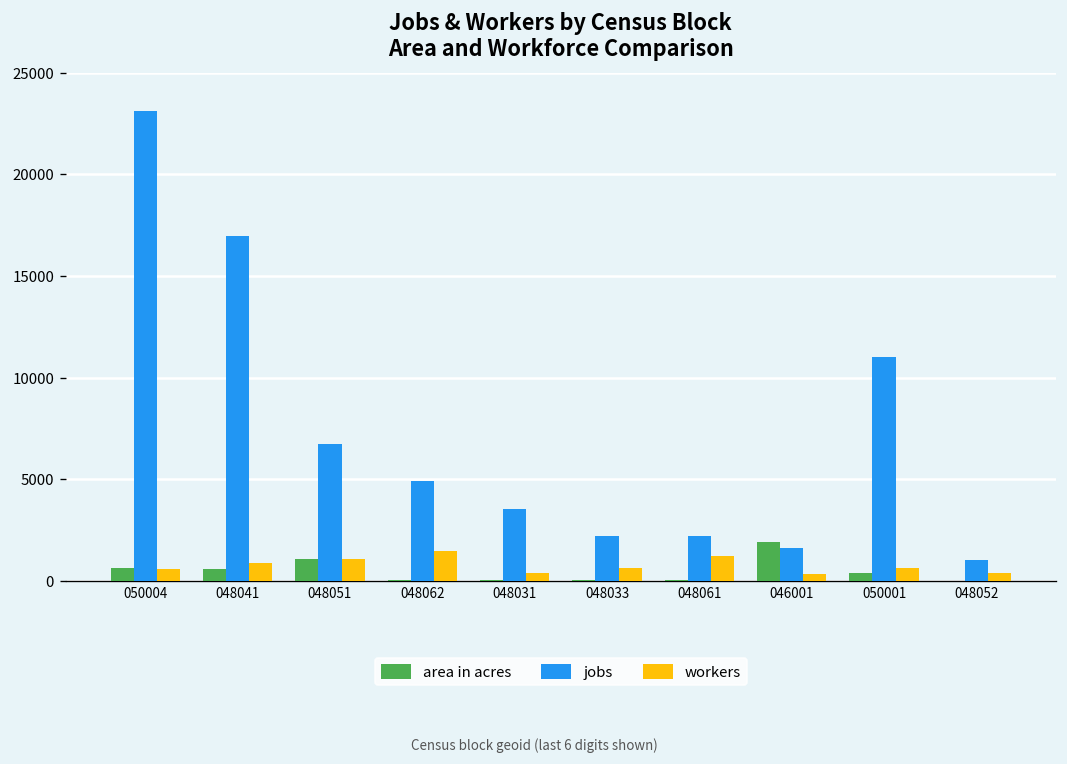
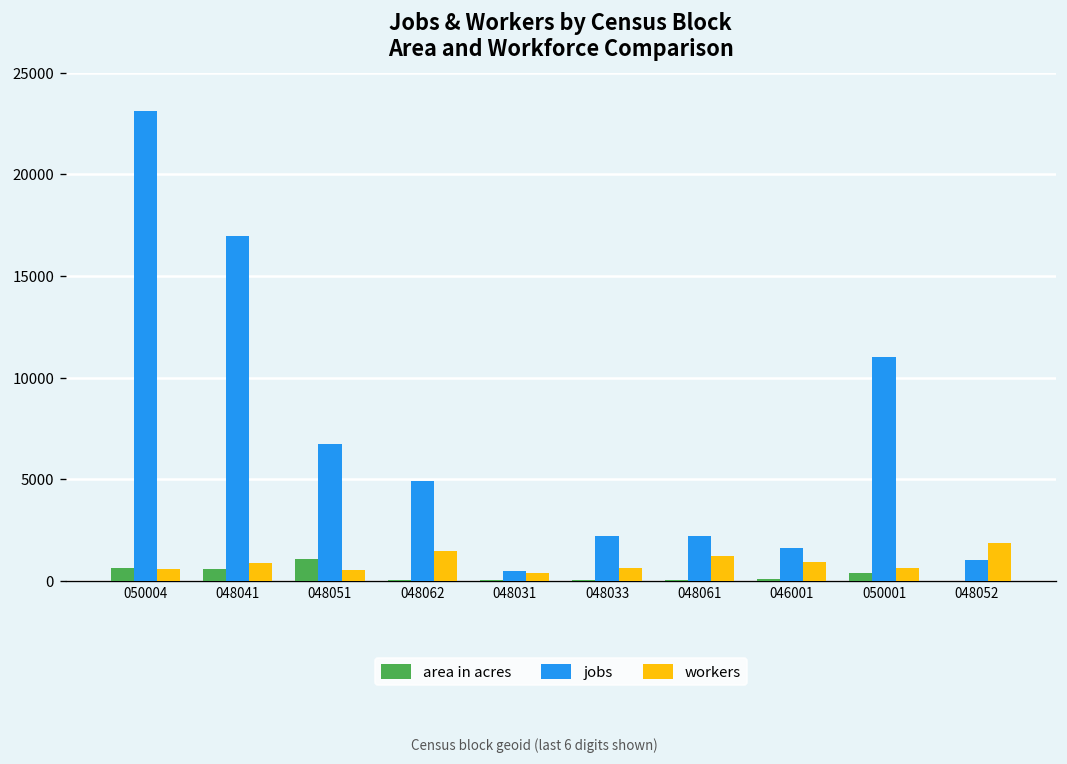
workers, 048051: 1100 -> 600
jobs, 048031: 3500 -> 500
area in acres, 046001: 1900 -> 100
workers, 046001: 400 -> 900
workers, 048052: 400 -> 1900
